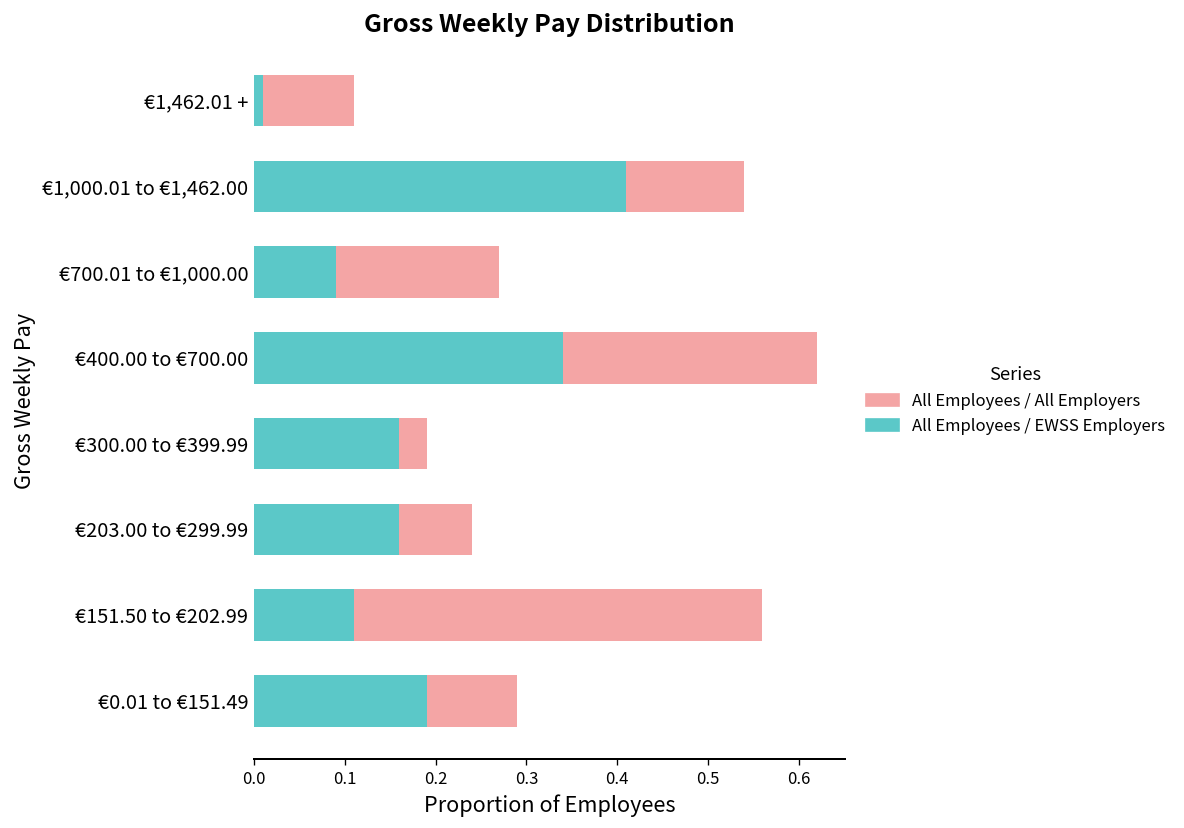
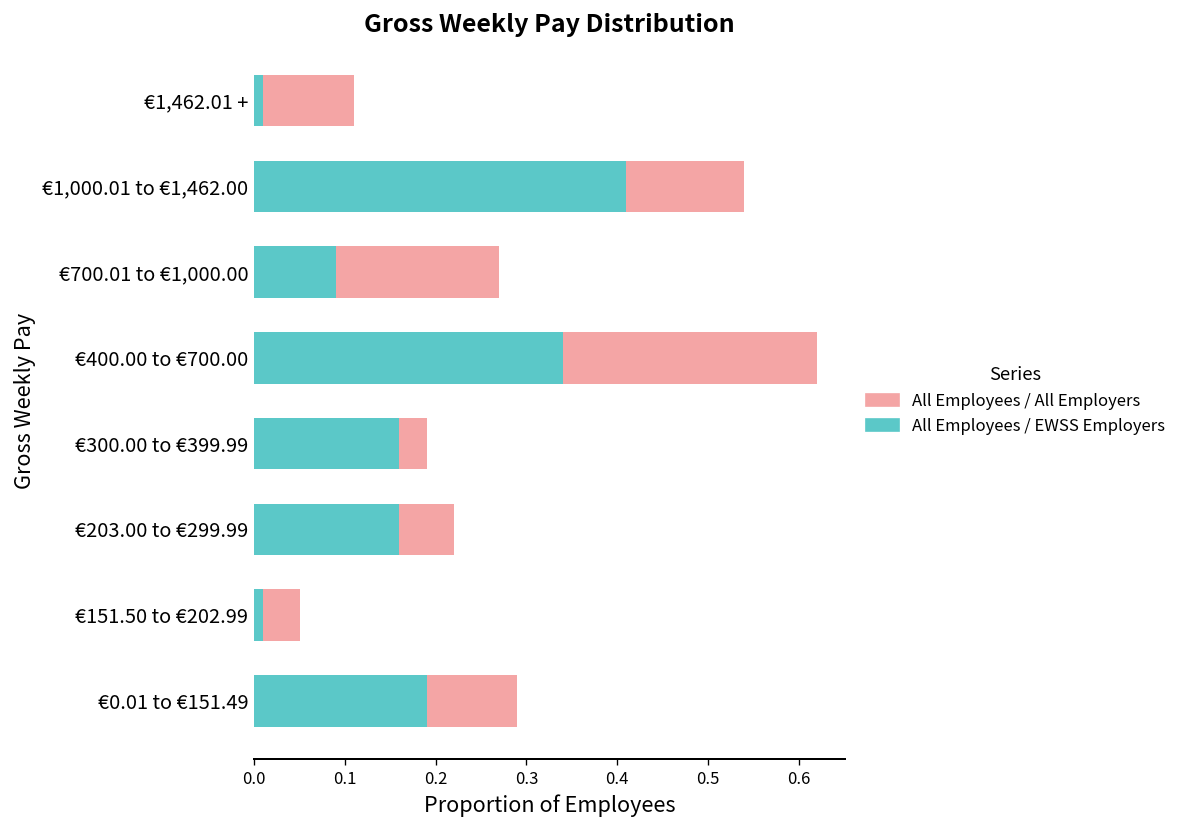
All Employees / All Employers, €203.00 to €299.99: 0.08 -> 0.06
All Employees / EWSS Employers, €151.50 to €202.99: 0.11 -> 0.01
All Employees / All Employers, €151.50 to €202.99: 0.45 -> 0.04
